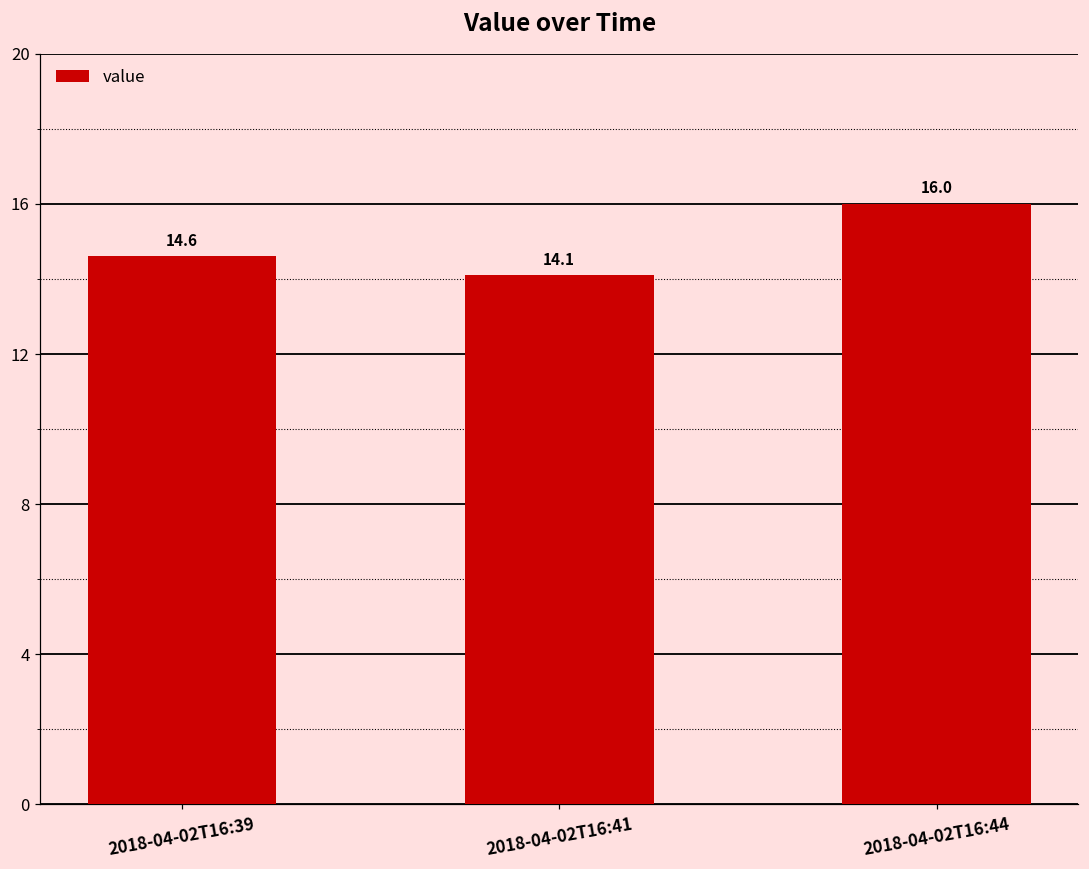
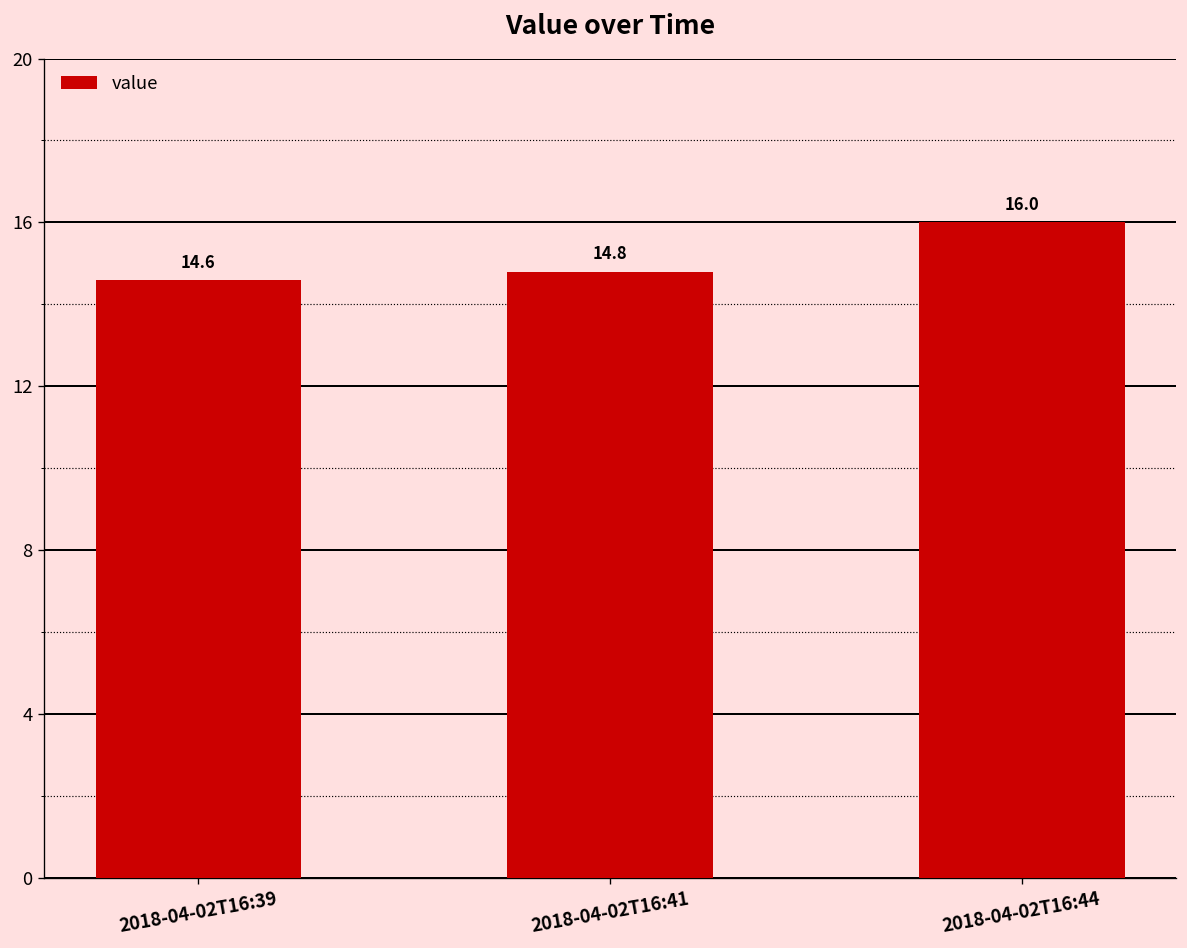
2018-04-02T16:41: 14.1 -> 14.8
